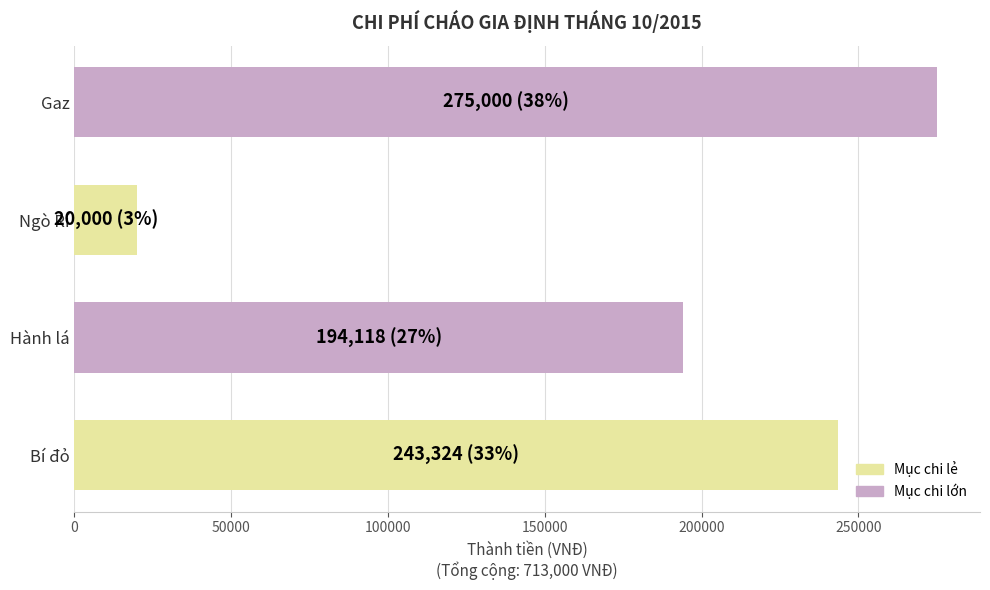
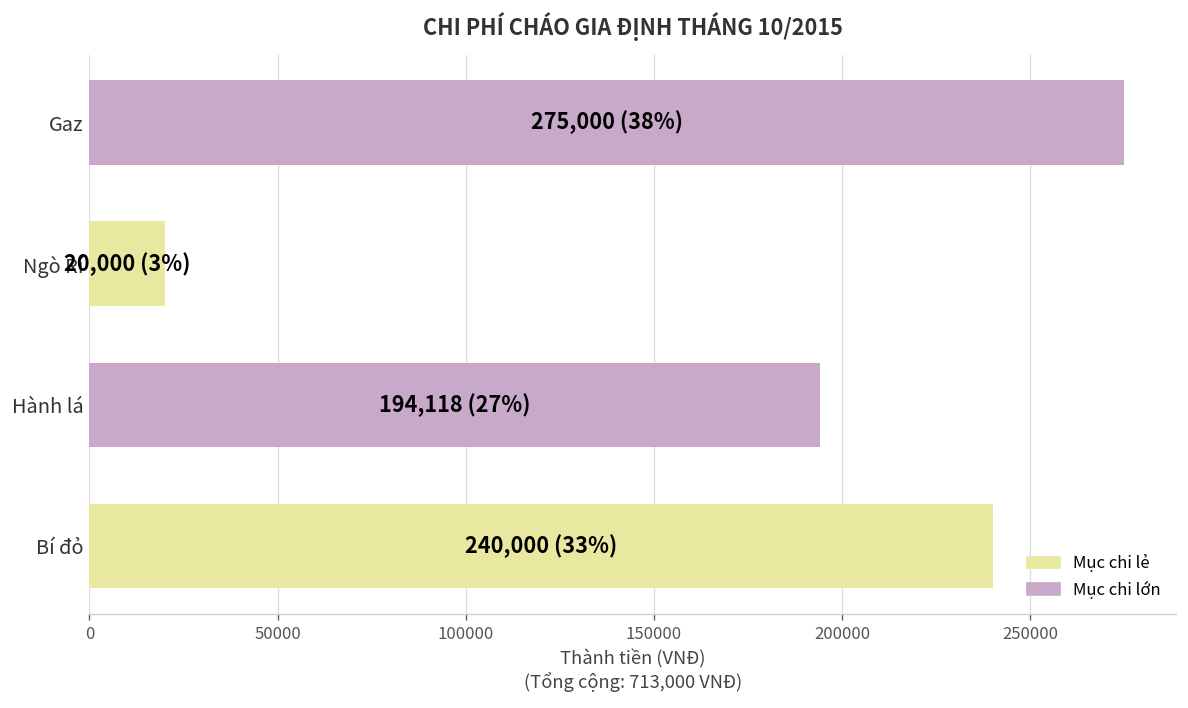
Bí đỏ: 243,324 -> 240,000
